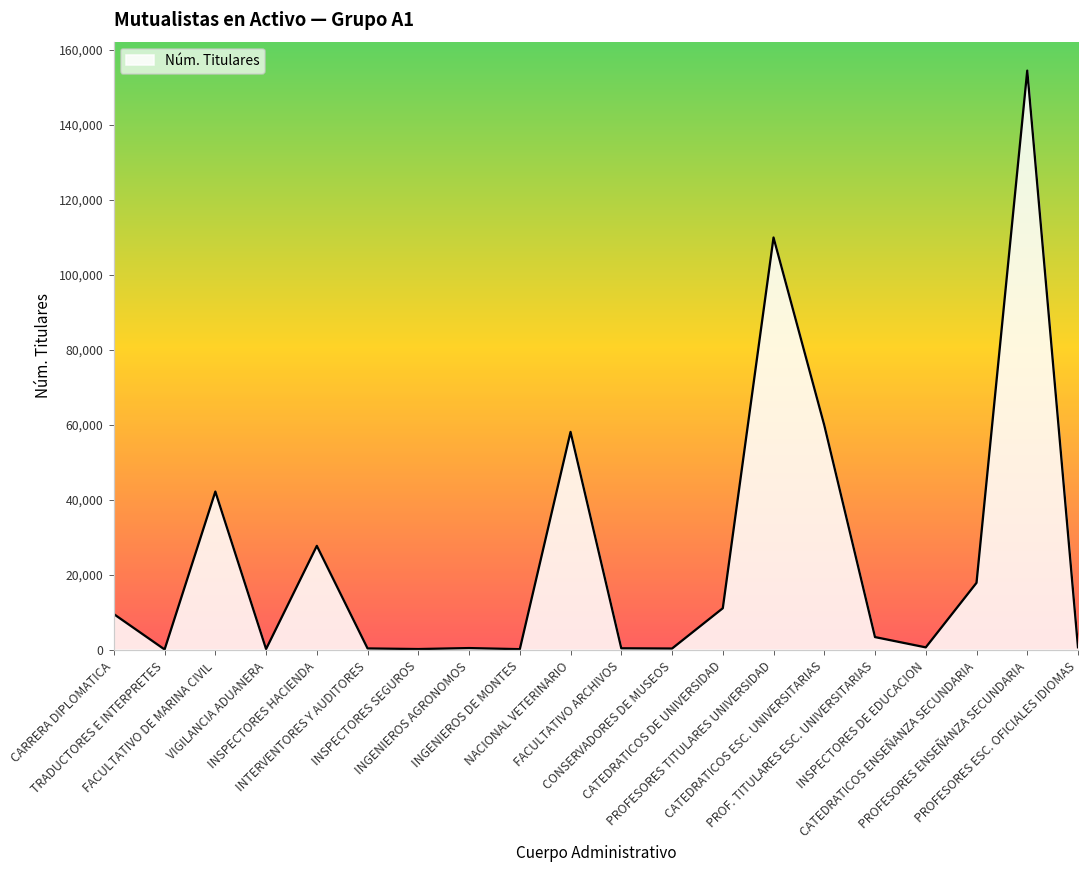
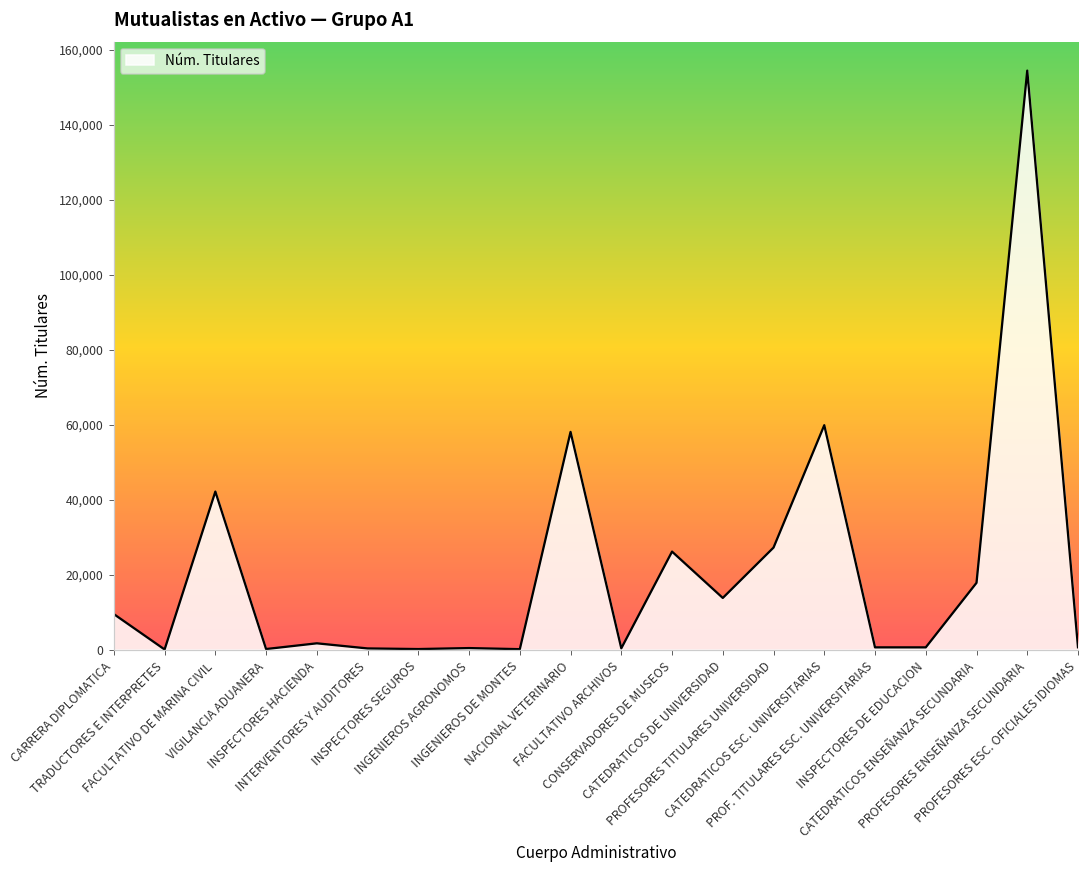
INSPECTORES HACIENDA: 28,000 -> 2,000
CONSERVADORES DE MUSEOS: 0 -> 26,000
CATEDRATICOS DE UNIVERSIDAD: 11,000 -> 14,000
PROFESORES TITULARES UNIVERSIDAD: 110,000 -> 27,000
PROF. TITULARES ESC. UNIVERSITARIAS: 3,000 -> 1,000
